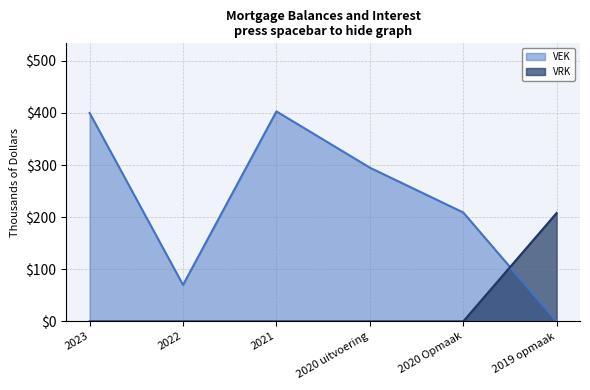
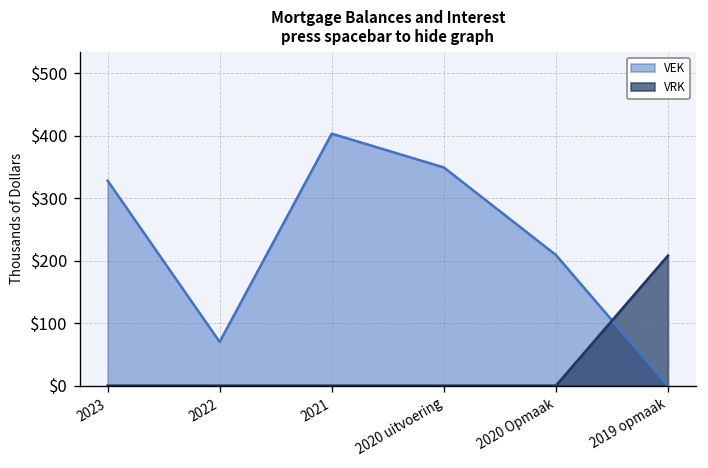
VEK, 2023: $400 -> $330
VEK, 2020 uitvoering: $300 -> $350
